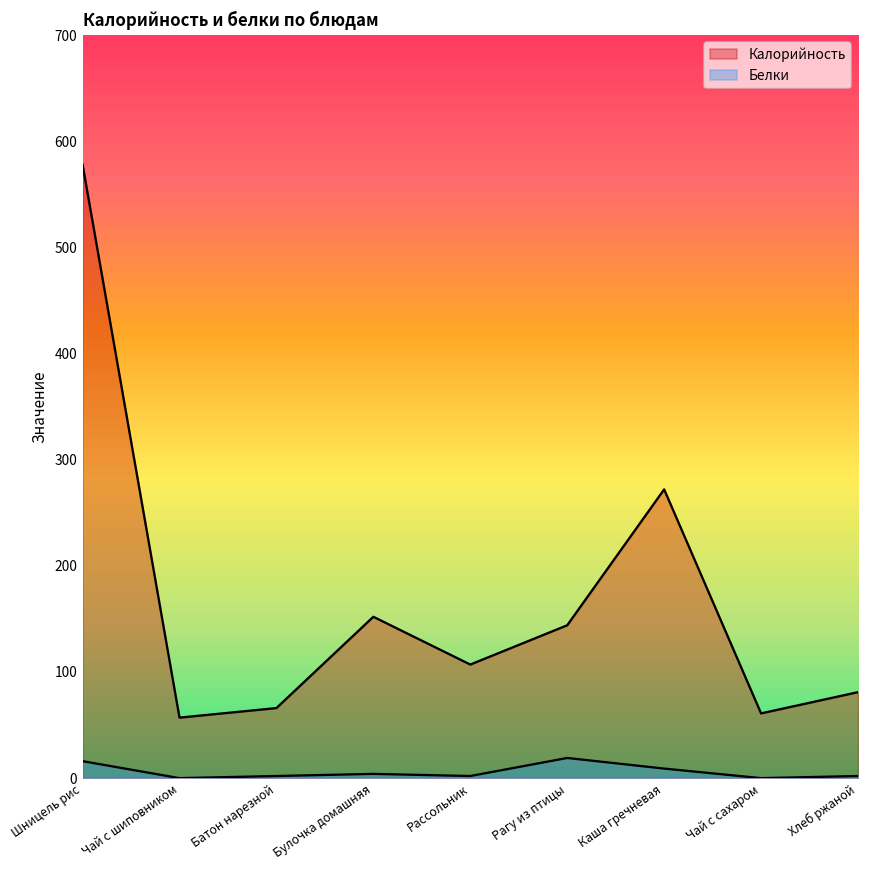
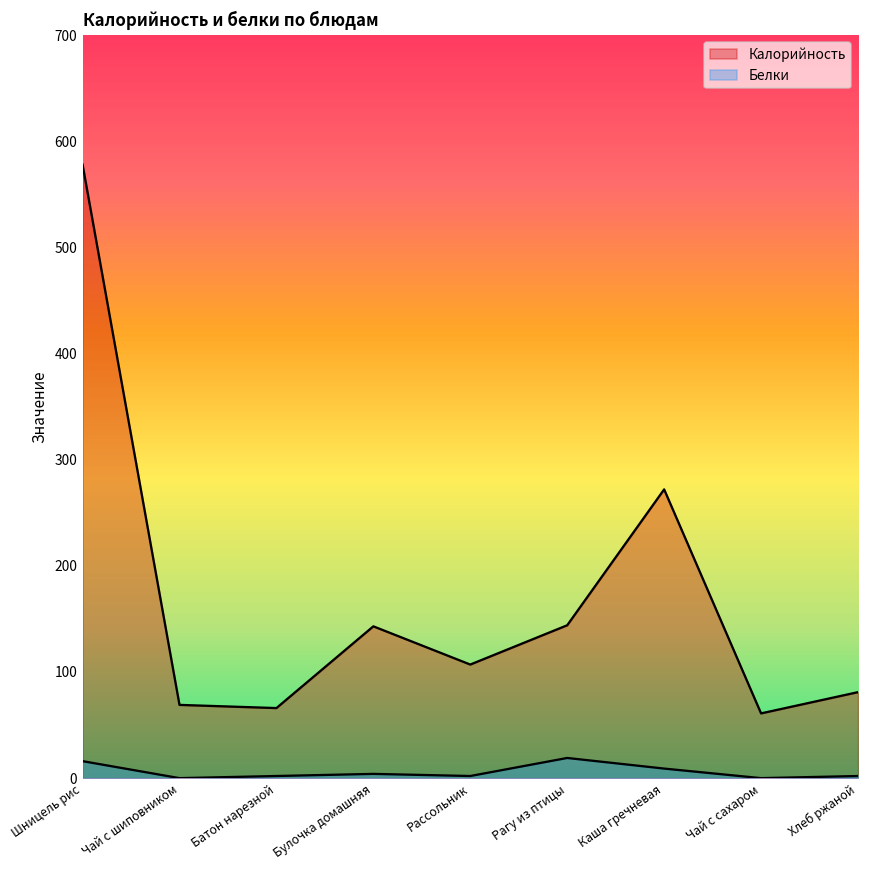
Калорийность, Чай с шиповником: 60 -> 70
Калорийность, Булочка домашняя: 150 -> 140
